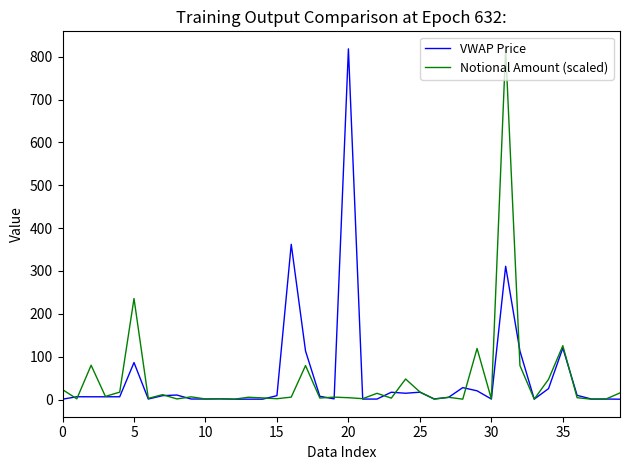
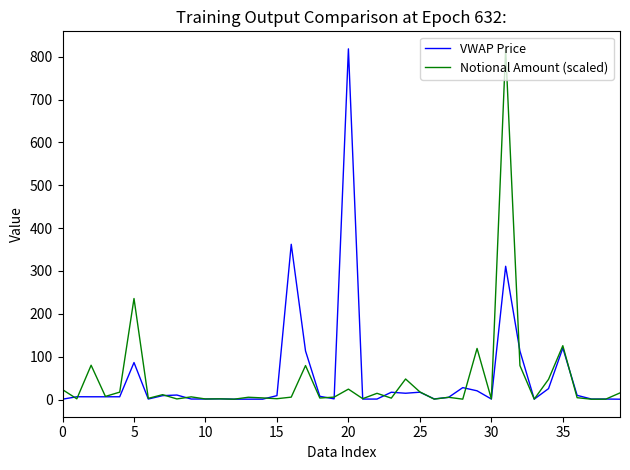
Notional Amount (scaled), 20: 0 -> 20
